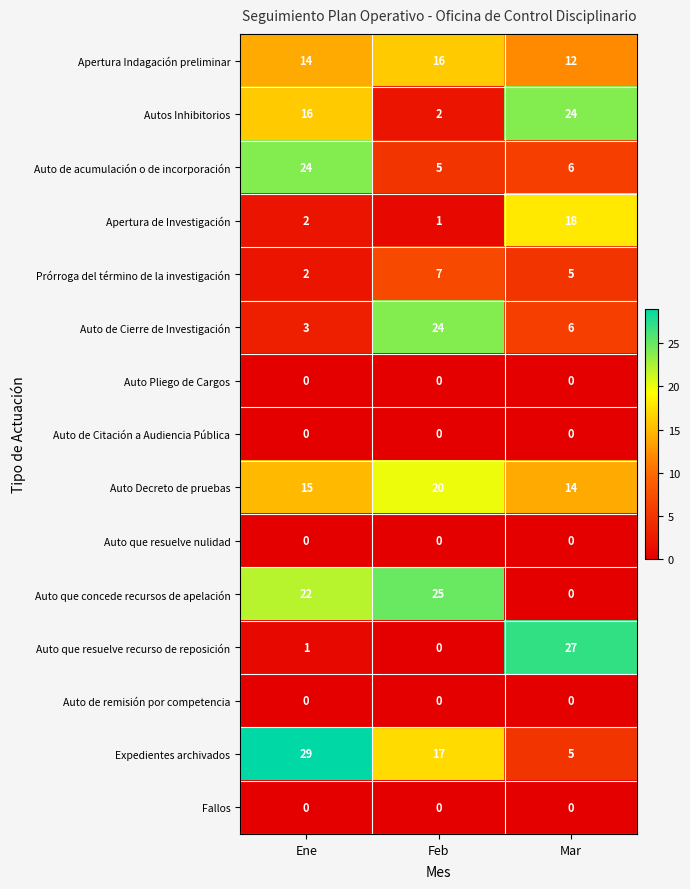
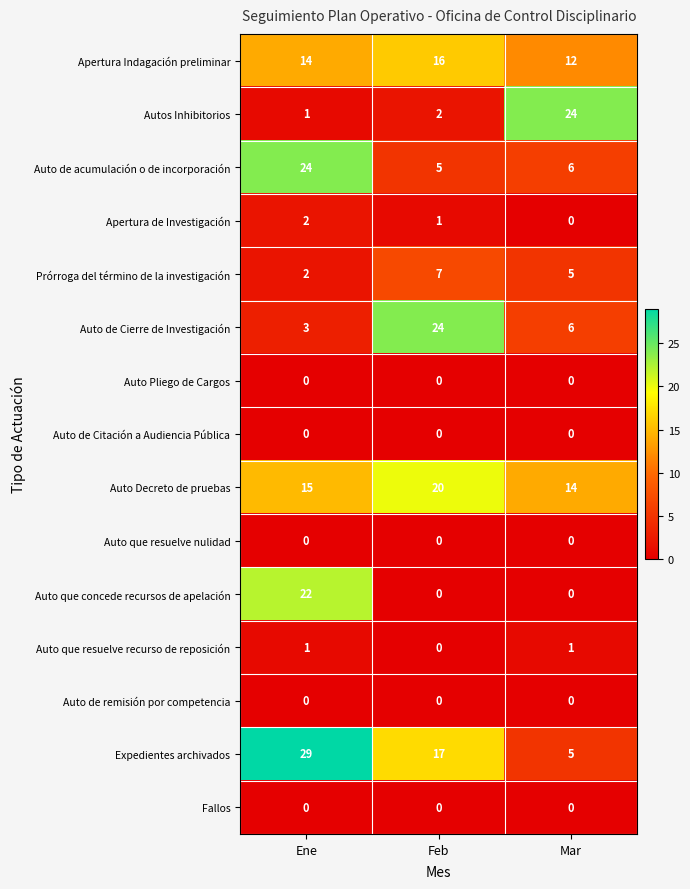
Autos Inhibitorios, Ene: 16 -> 1
Apertura de Investigación, Mar: 18 -> 0
Auto que concede recursos de apelación, Feb: 25 -> 0
Auto que resuelve recurso de reposición, Mar: 27 -> 1
